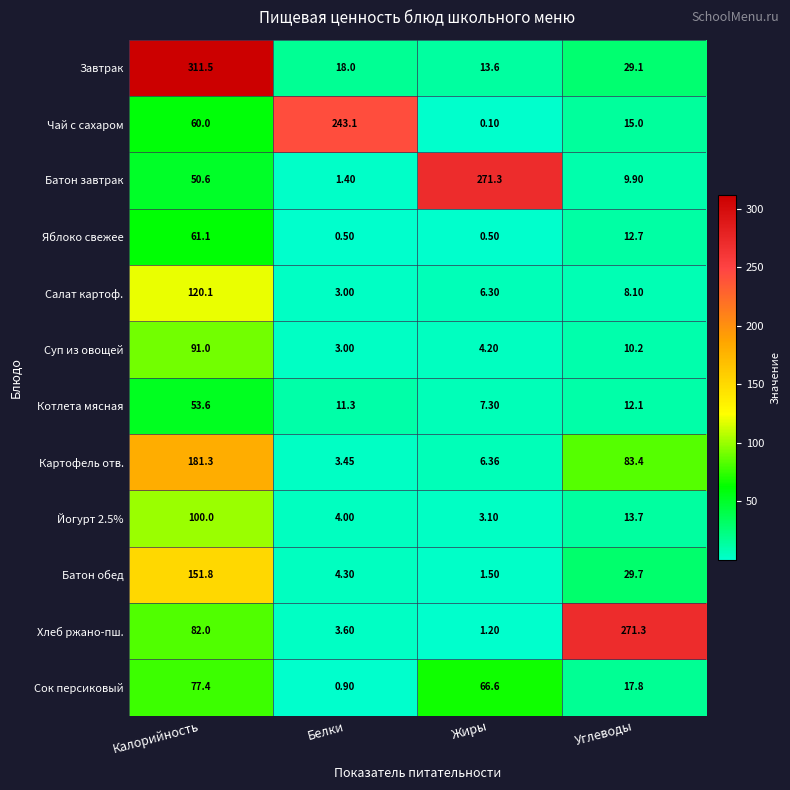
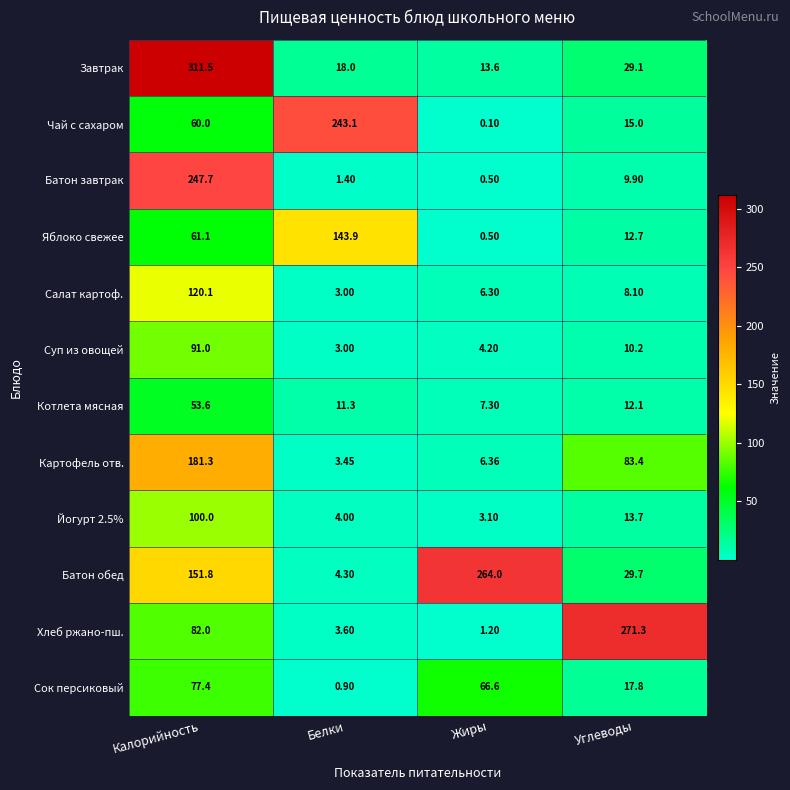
Батон завтрак, Калорийность: 50.6 -> 247.7
Батон завтрак, Жиры: 271.3 -> 0.50
Яблоко свежее, Белки: 0.50 -> 143.9
Батон обед, Жиры: 1.50 -> 264.0
